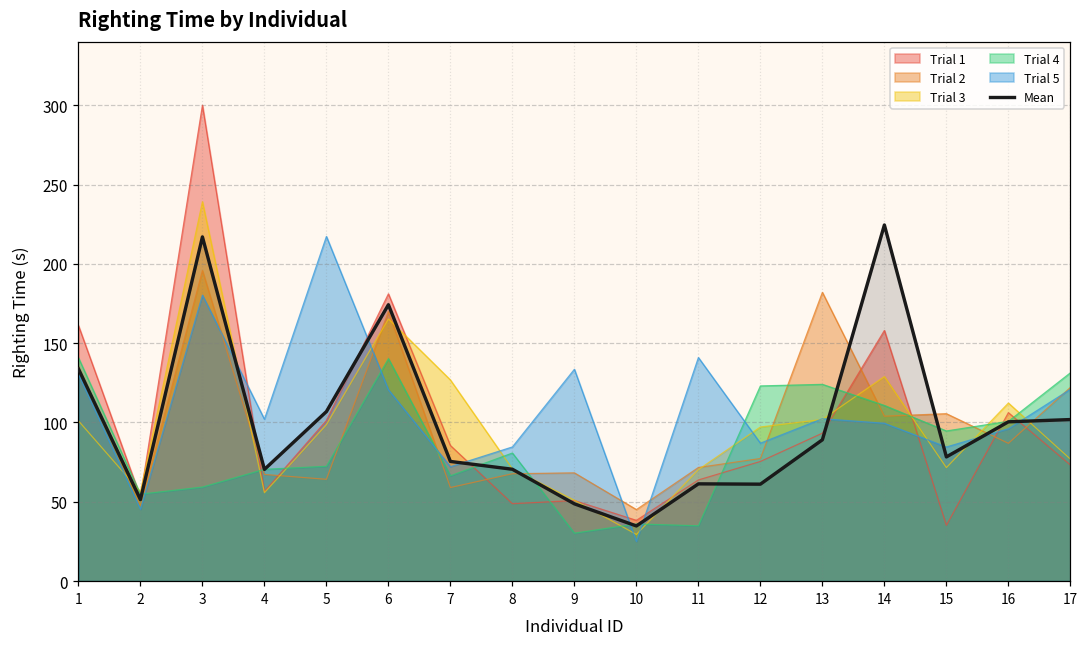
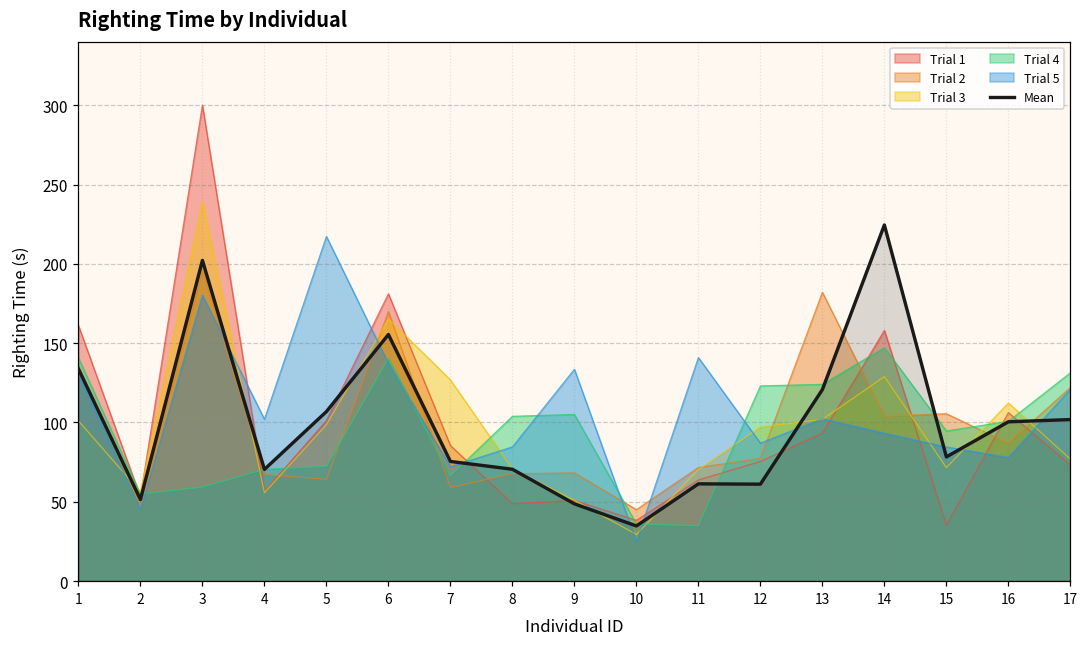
Mean, 3: 217 -> 202
Trial 5, 6: 121 -> 137
Mean, 6: 174 -> 155
Trial 4, 8: 81 -> 104
Trial 4, 9: 30 -> 105
Mean, 13: 89 -> 121
Trial 4, 14: 111 -> 147
Trial 5, 14: 100 -> 93
Trial 5, 16: 96 -> 78
